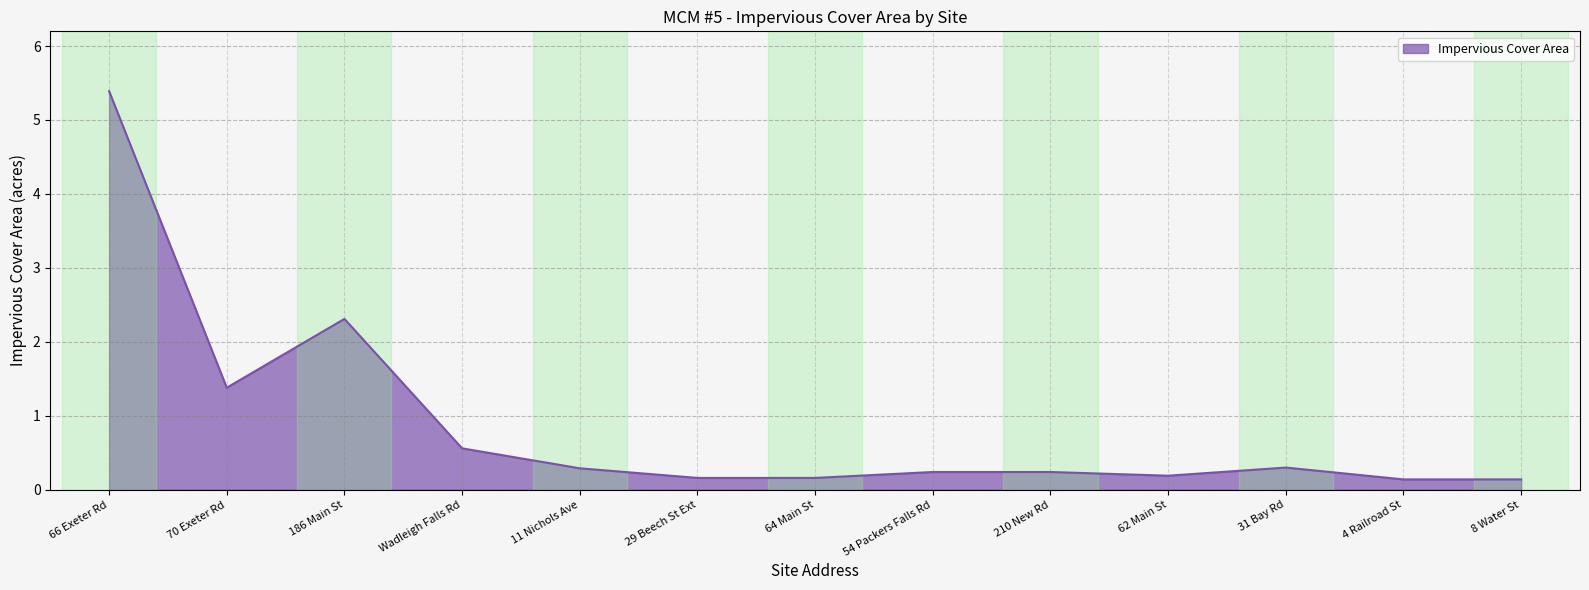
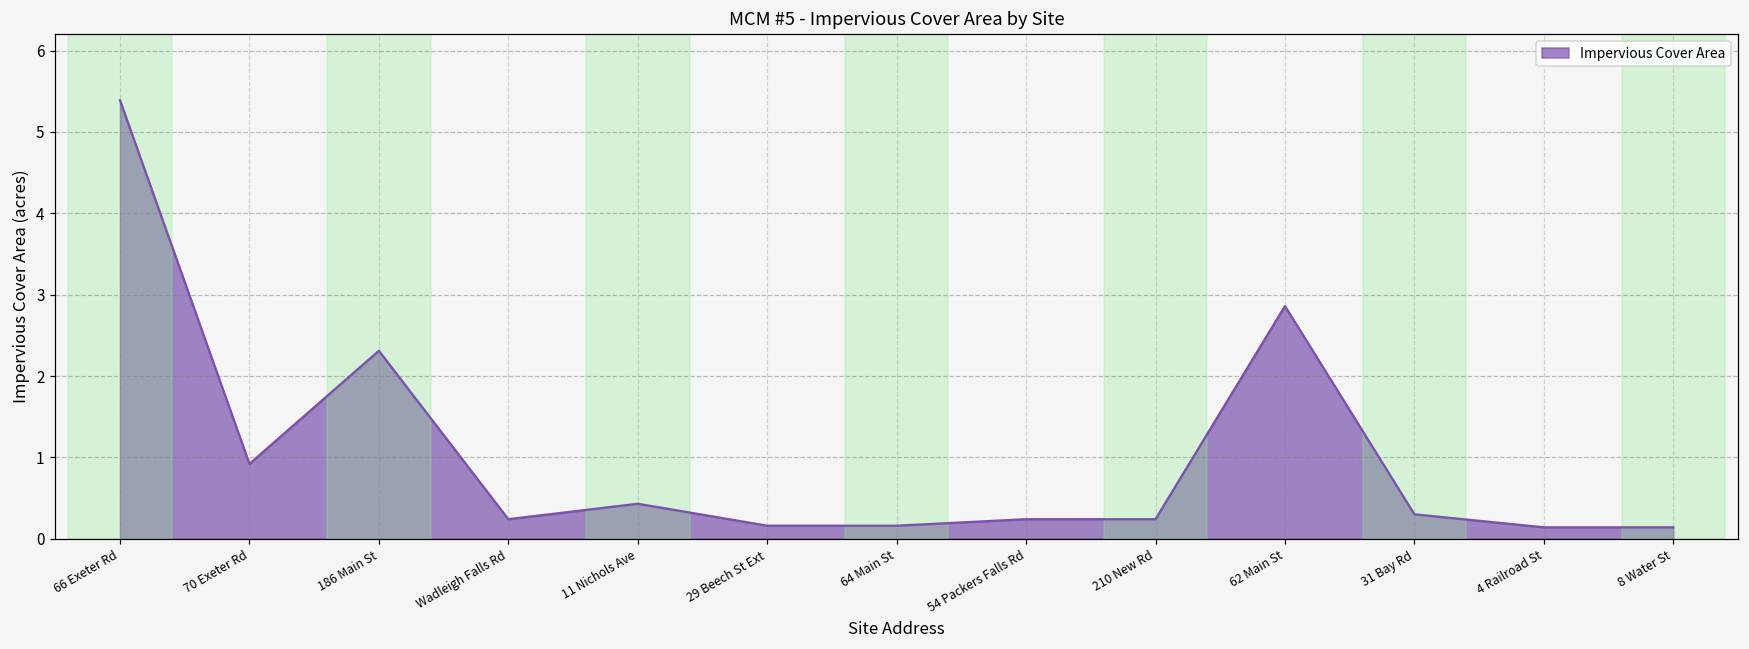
70 Exeter Rd: 1.4 -> 0.9
Wadleigh Falls Rd: 0.6 -> 0.2
11 Nichols Ave: 0.3 -> 0.4
62 Main St: 0.2 -> 2.9
